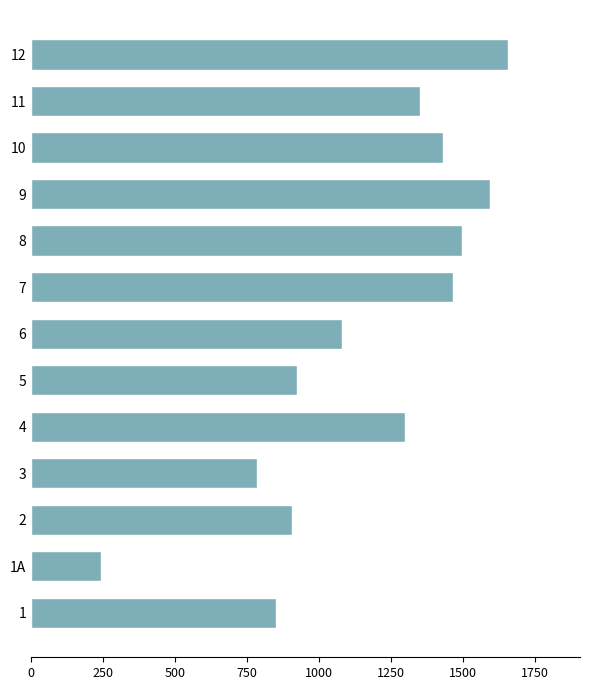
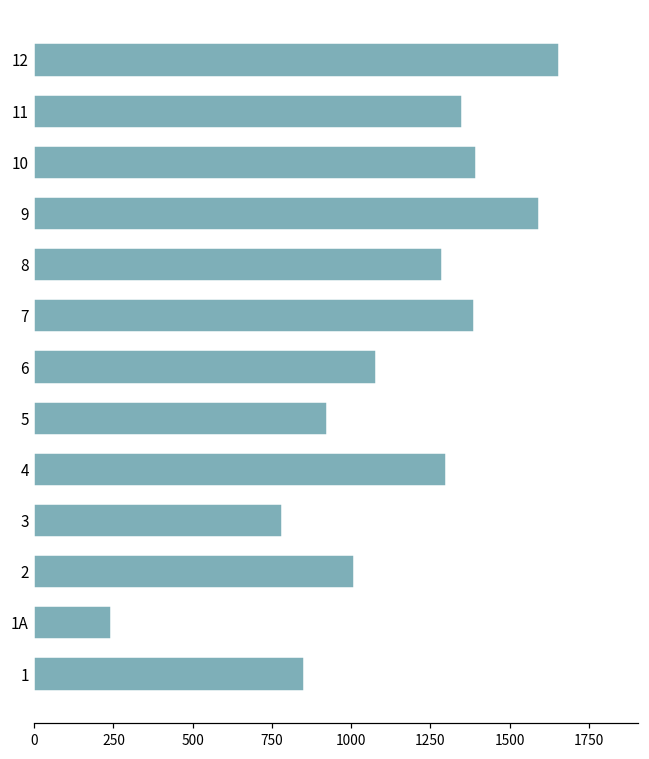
10: 1430 -> 1400
8: 1490 -> 1290
7: 1460 -> 1390
2: 910 -> 1010
